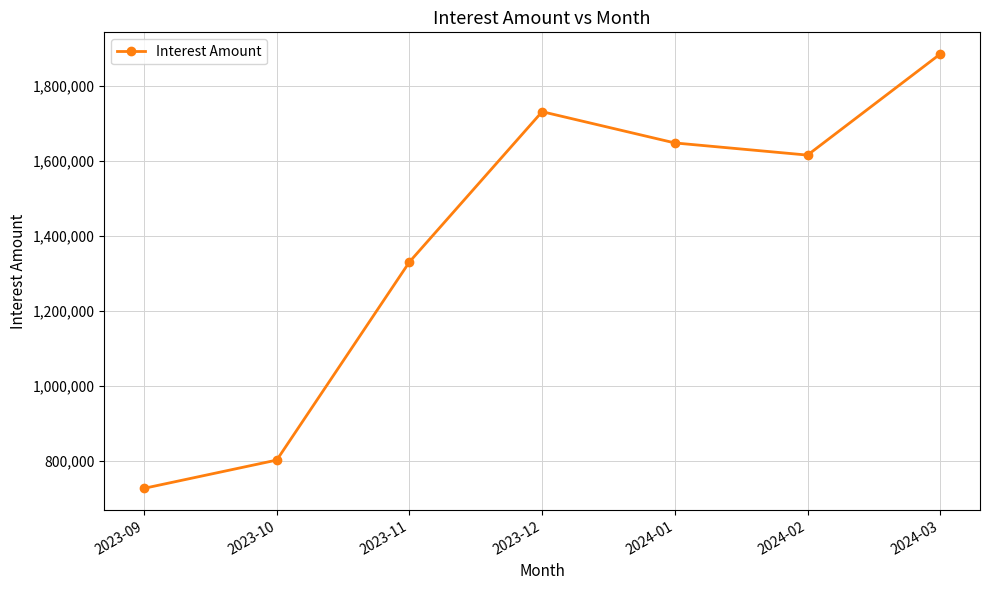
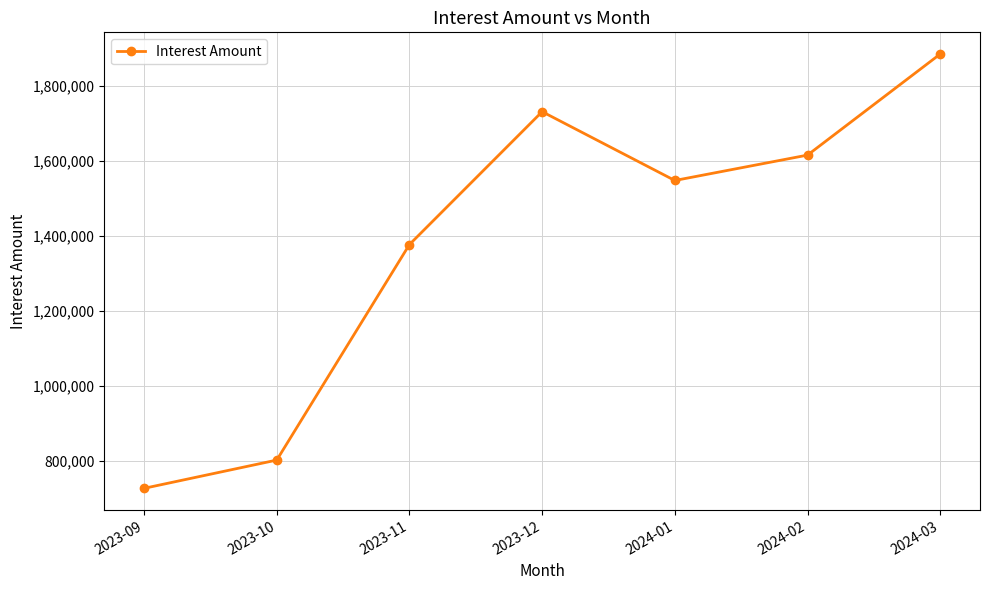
2023-11: 1,330,000 -> 1,380,000
2024-01: 1,650,000 -> 1,550,000
